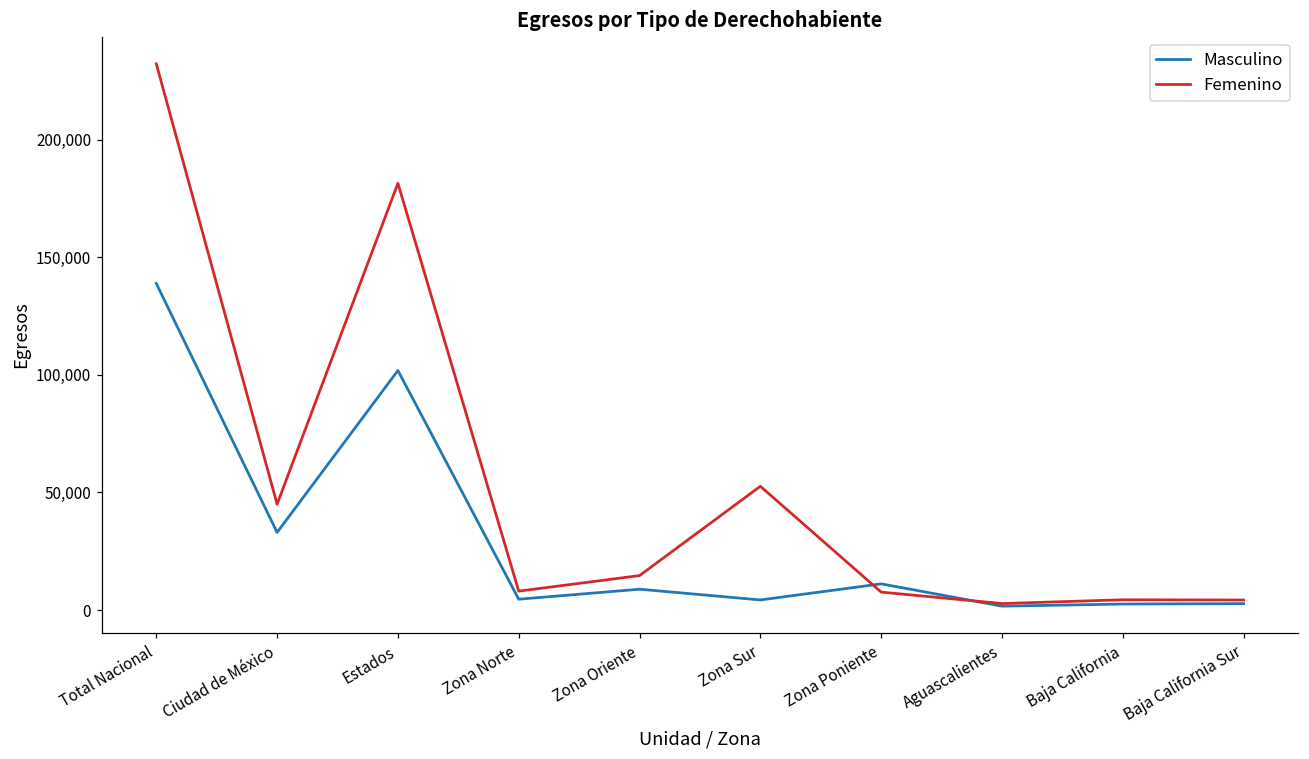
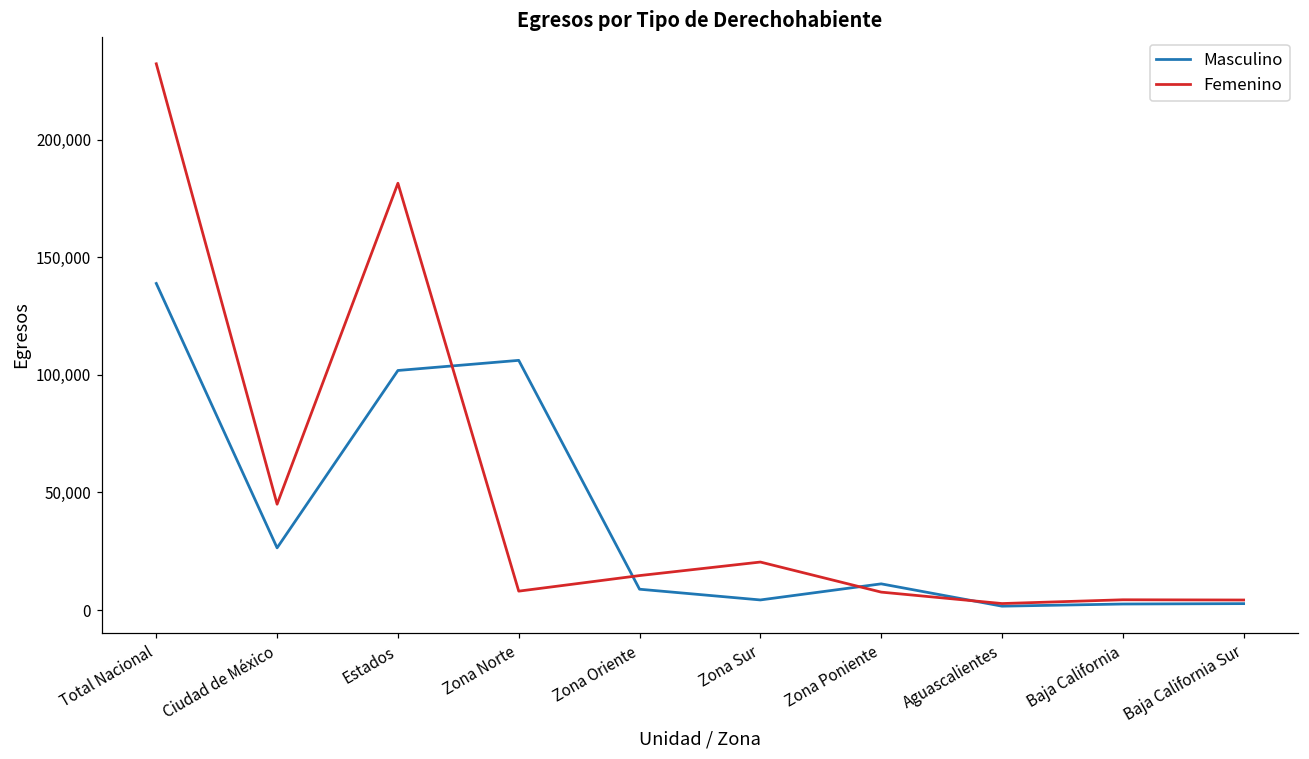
Masculino, Ciudad de México: 33,000 -> 26,000
Masculino, Zona Norte: 5,000 -> 106,000
Femenino, Zona Sur: 53,000 -> 20,000
